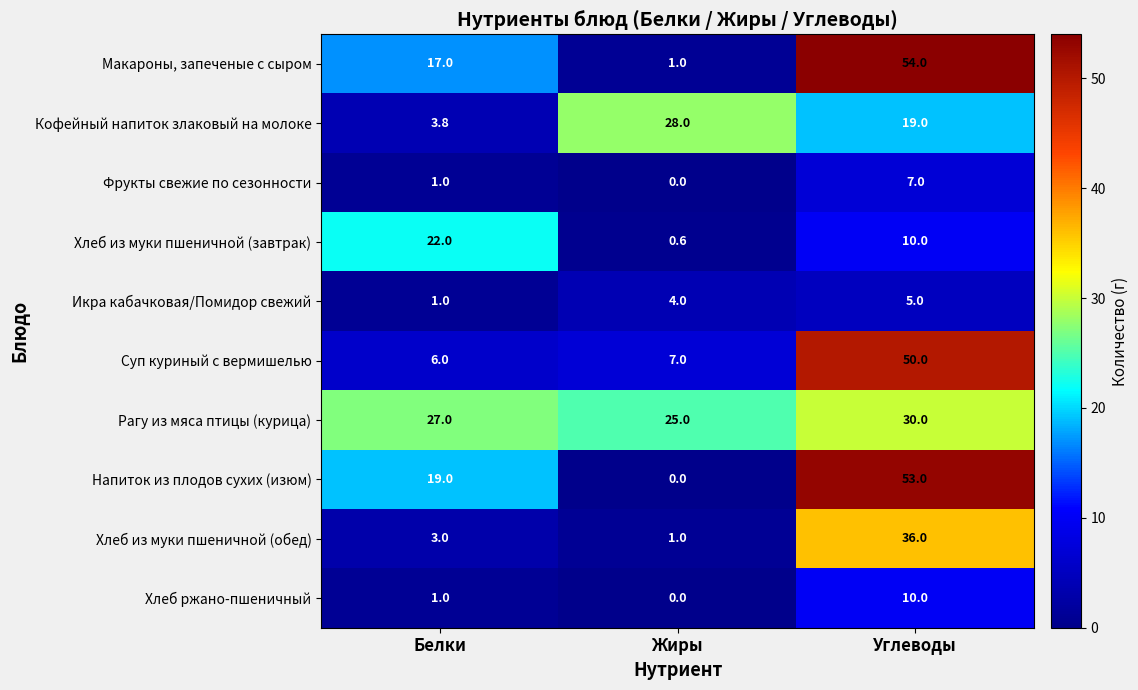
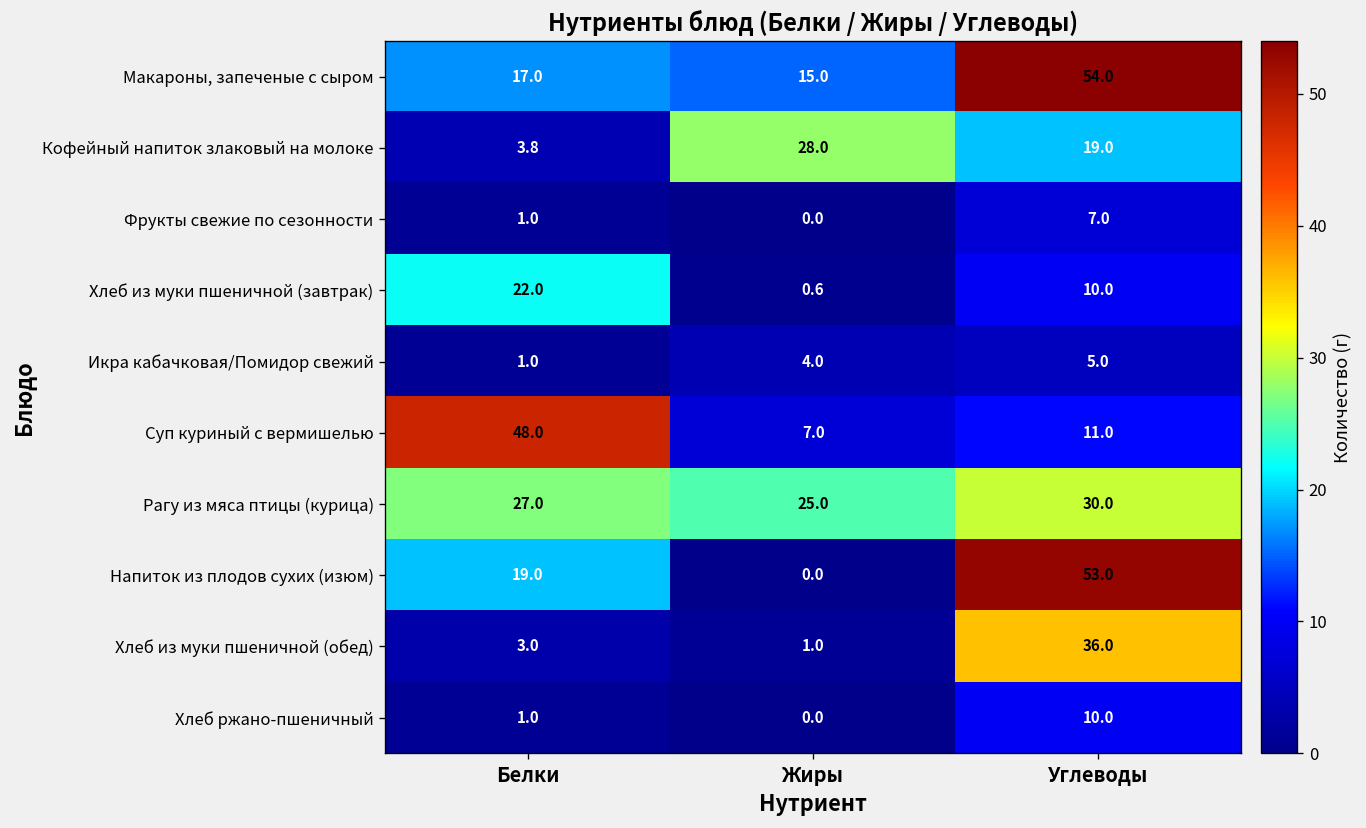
Макароны, запеченые с сыром, Жиры: 1.0 -> 15.0
Суп куриный с вермишелью, Белки: 6.0 -> 48.0
Суп куриный с вермишелью, Углеводы: 50.0 -> 11.0
